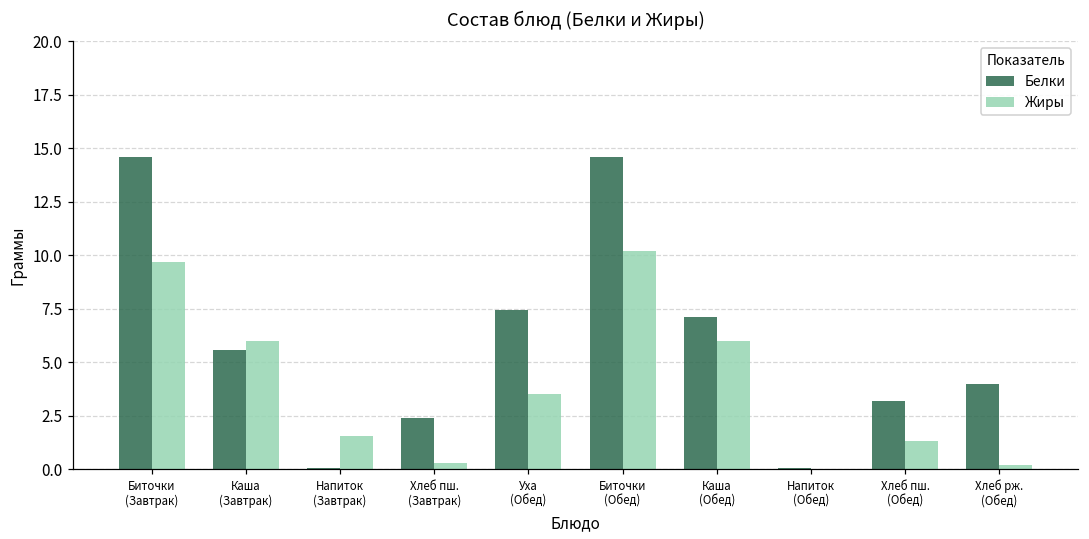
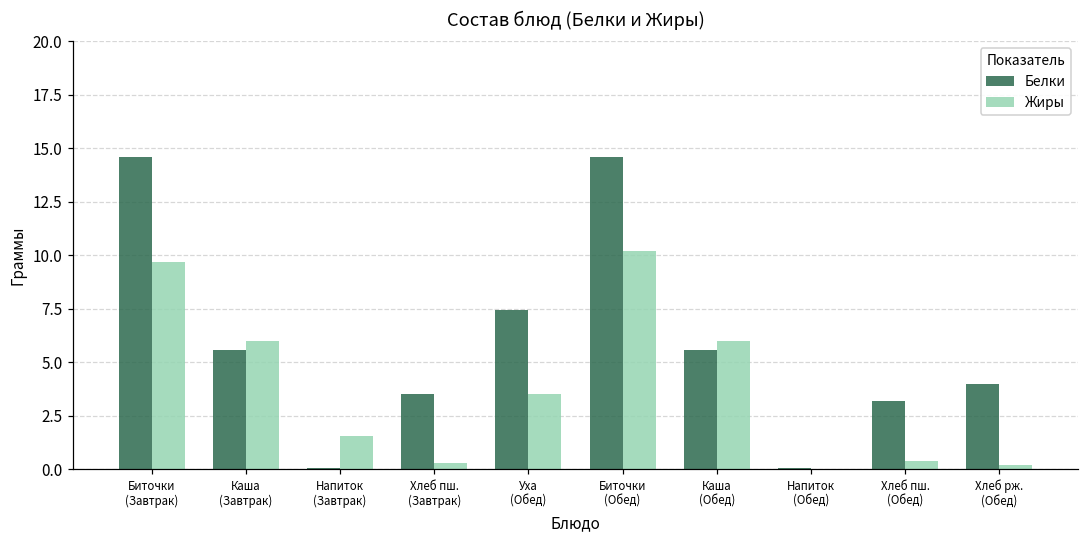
Белки, Хлеб пш. (Завтрак): 2.4 -> 3.5
Белки, Каша (Обед): 7.1 -> 5.6
Жиры, Хлеб пш. (Обед): 1.3 -> 0.4
